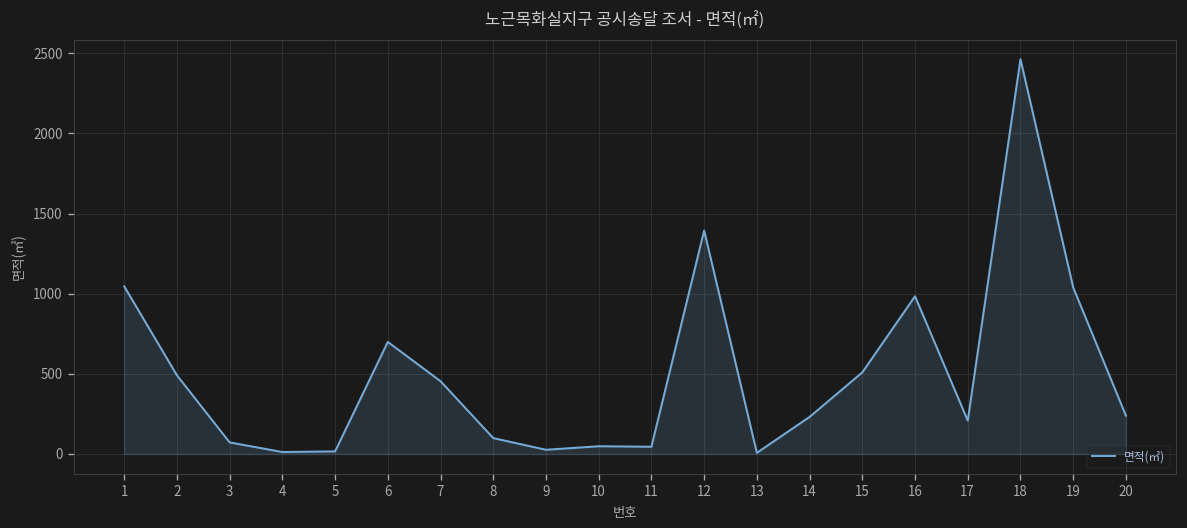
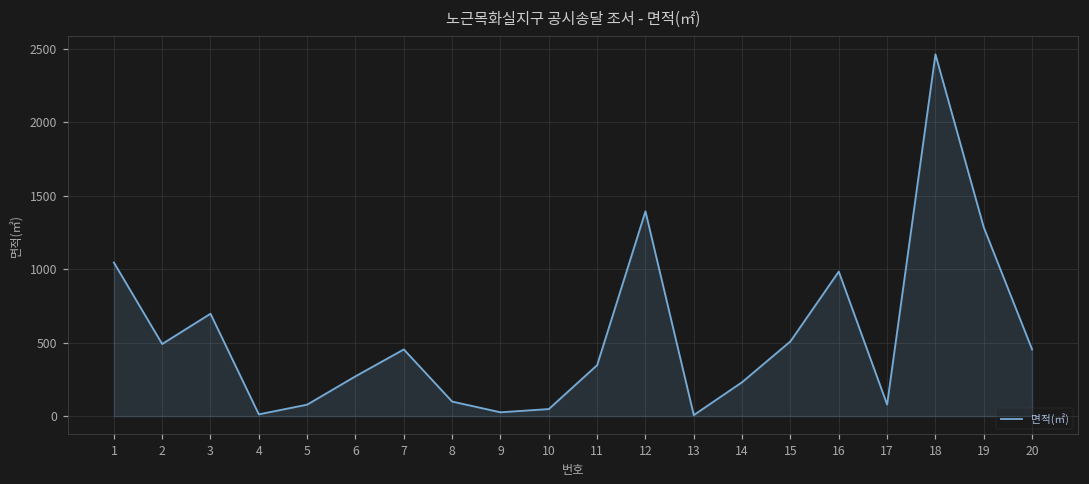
3: 70 -> 700
5: 20 -> 80
6: 700 -> 270
11: 50 -> 350
17: 210 -> 80
19: 1040 -> 1290
20: 240 -> 450
